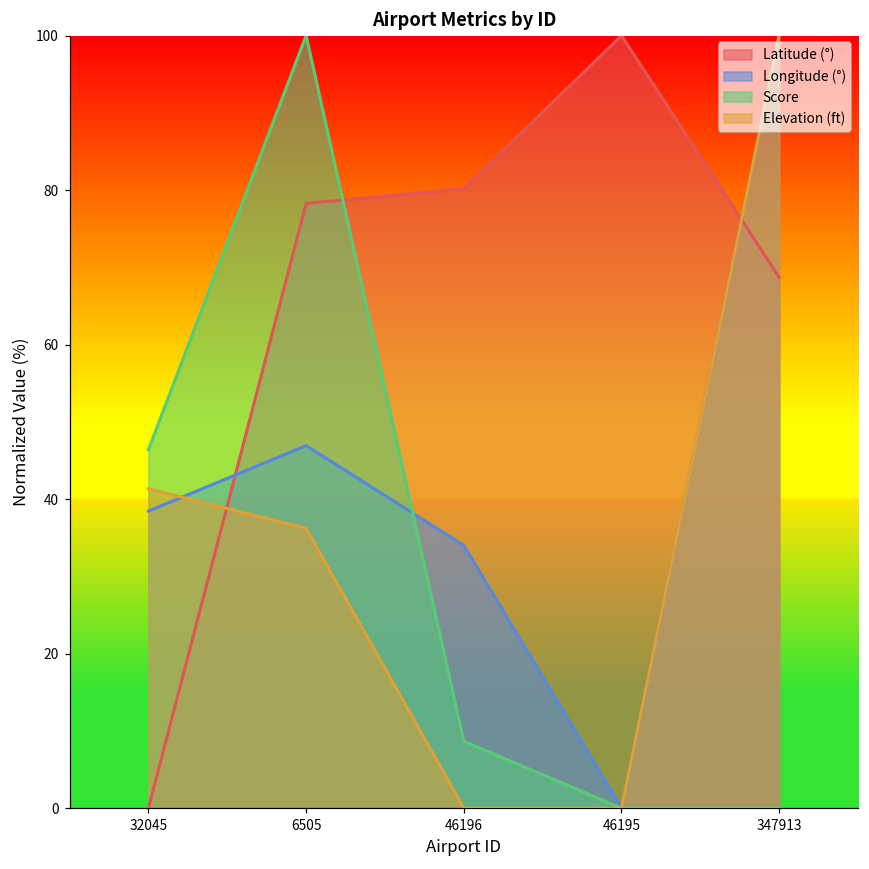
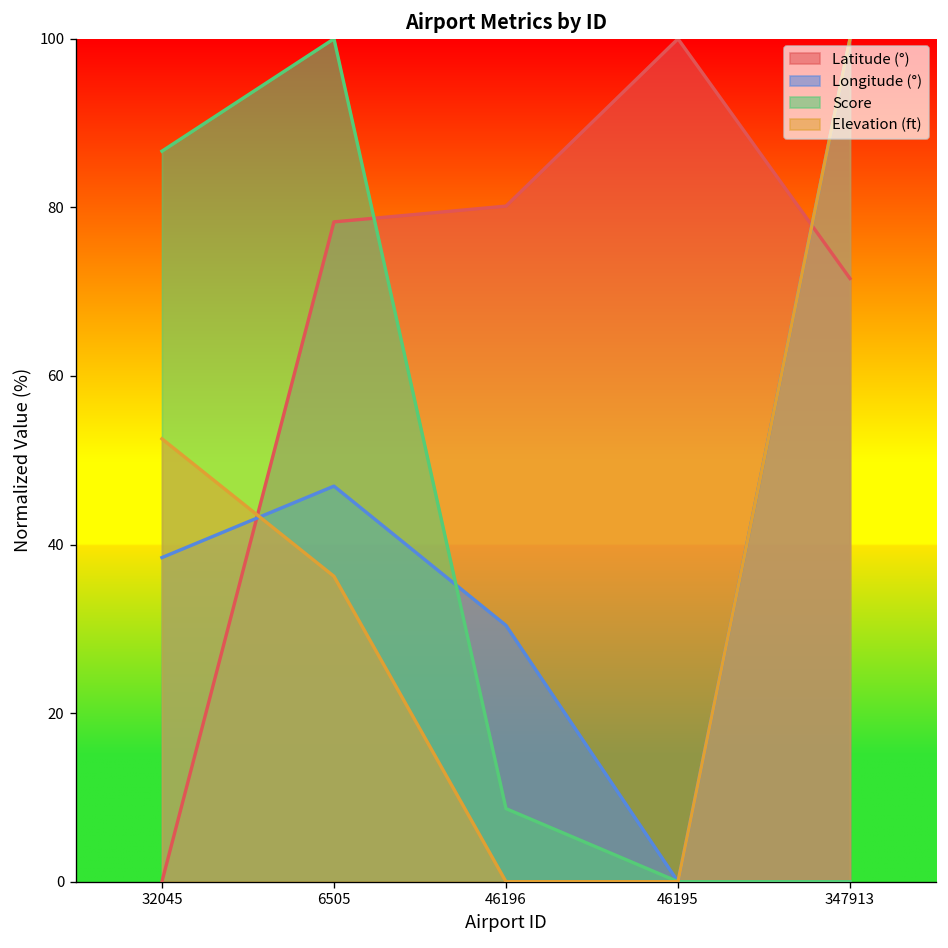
Score, 32045: 46 -> 87
Elevation (ft), 32045: 41 -> 53
Longitude (°), 46196: 34 -> 30
Latitude (°), 347913: 69 -> 72
